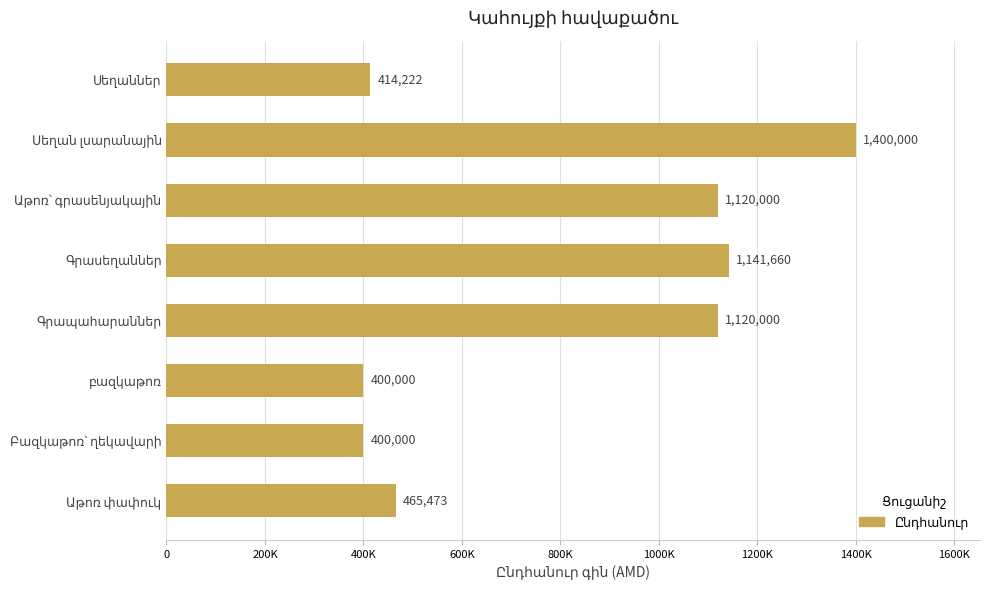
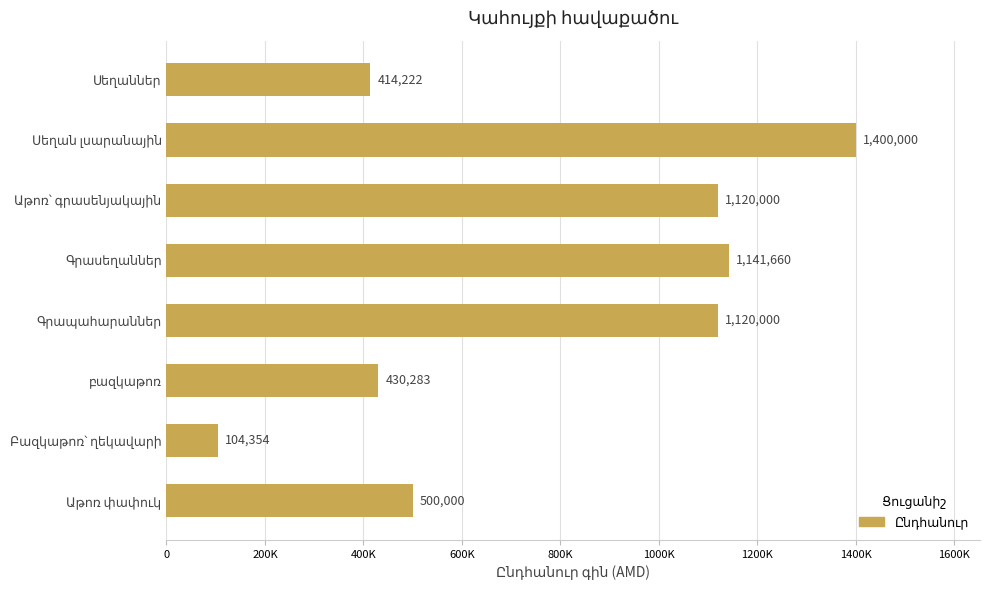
բազկաթոռ: 400,000 -> 430,283
Բազկաթոռ՝ ղեկավարի: 400,000 -> 104,354
Աթոռ փափուկ: 465,473 -> 500,000
